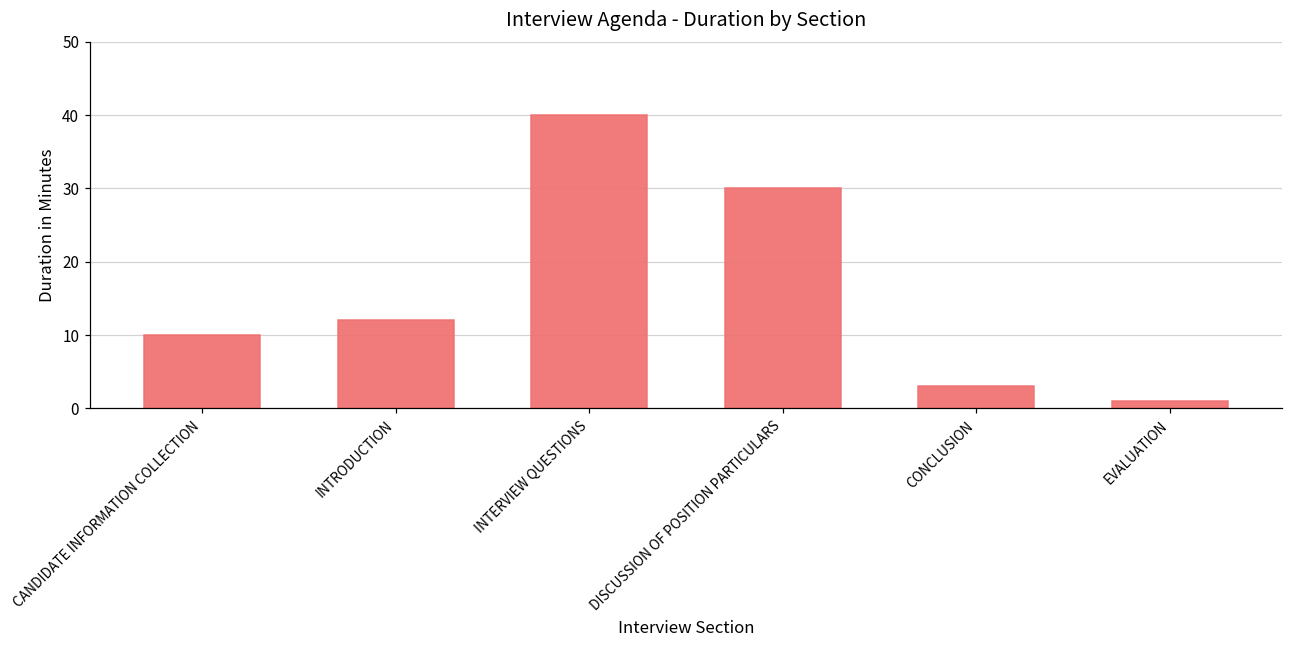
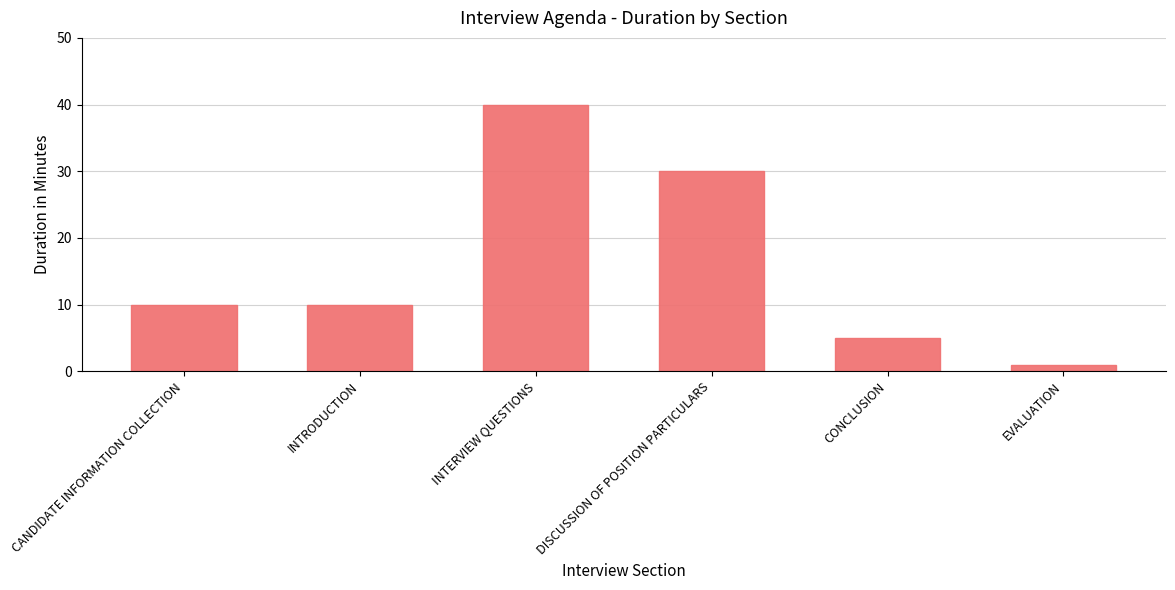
INTRODUCTION: 12 -> 10
CONCLUSION: 3 -> 5
